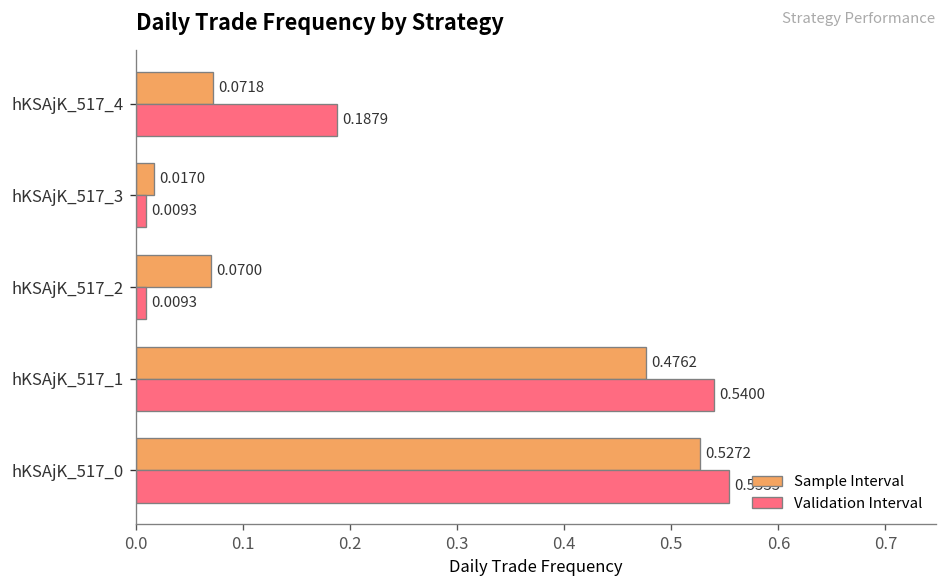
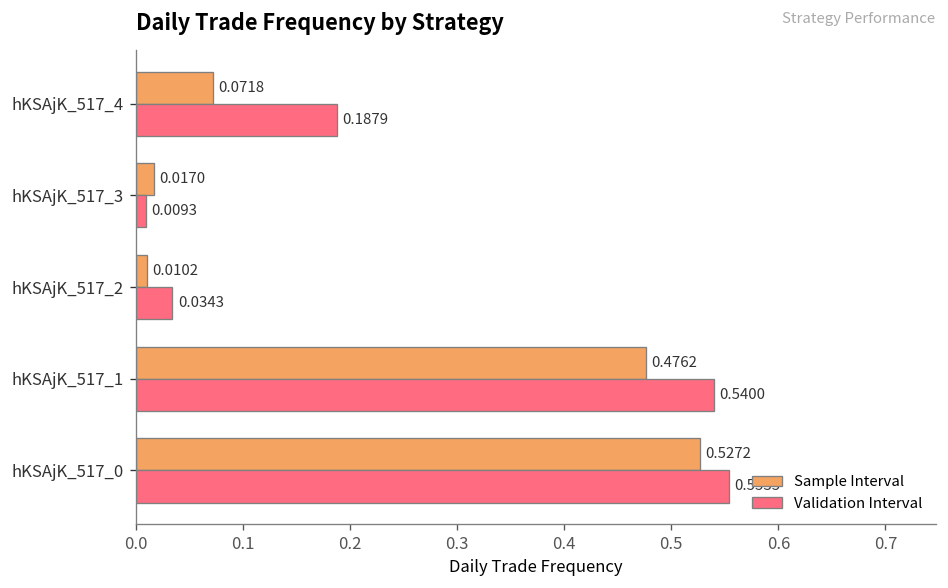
Sample Interval, hKSAjK_517_2: 0.0700 -> 0.0102
Validation Interval, hKSAjK_517_2: 0.0093 -> 0.0343
